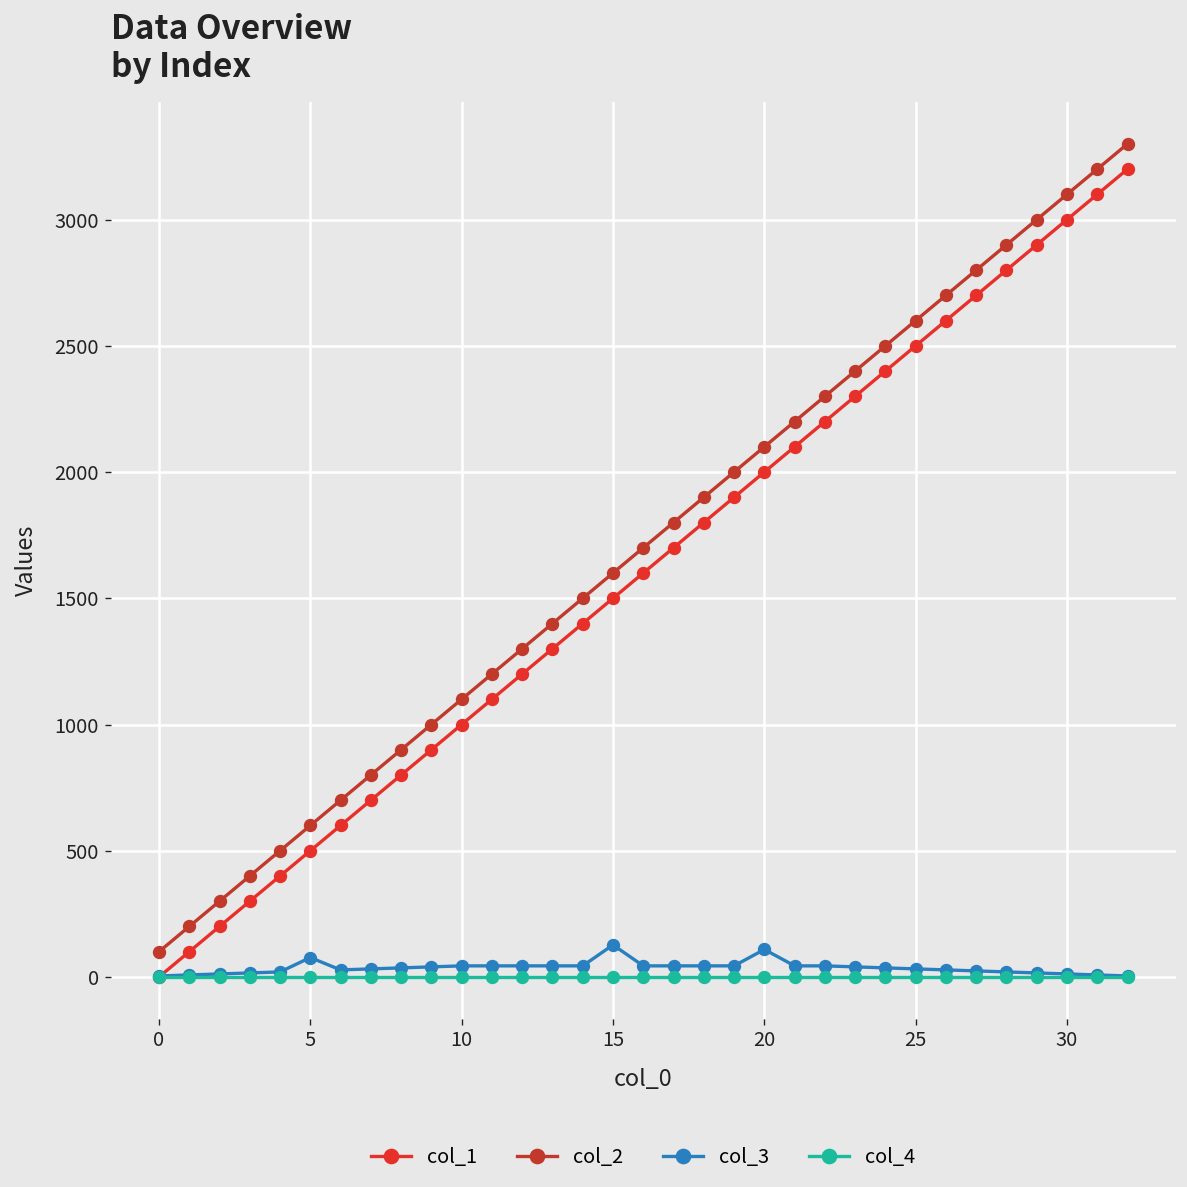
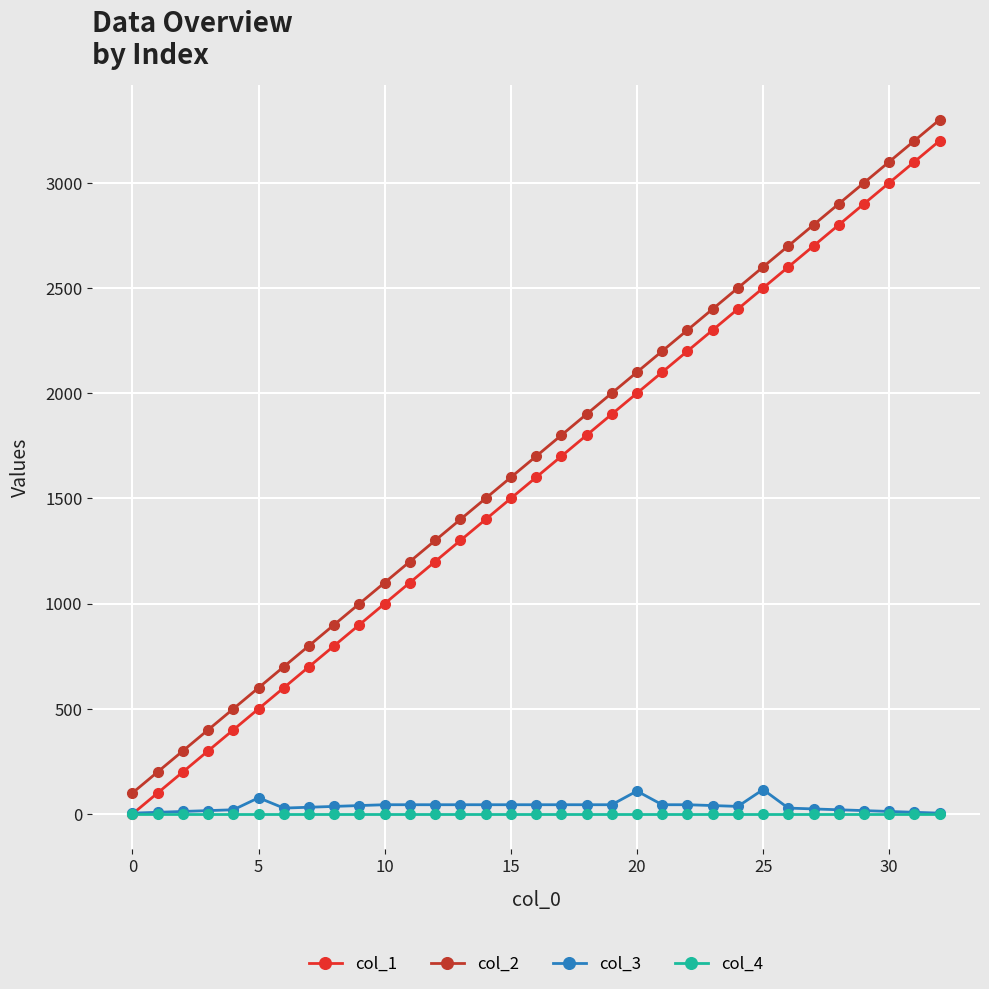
col_3, 15: 130 -> 40
col_3, 25: 30 -> 120
